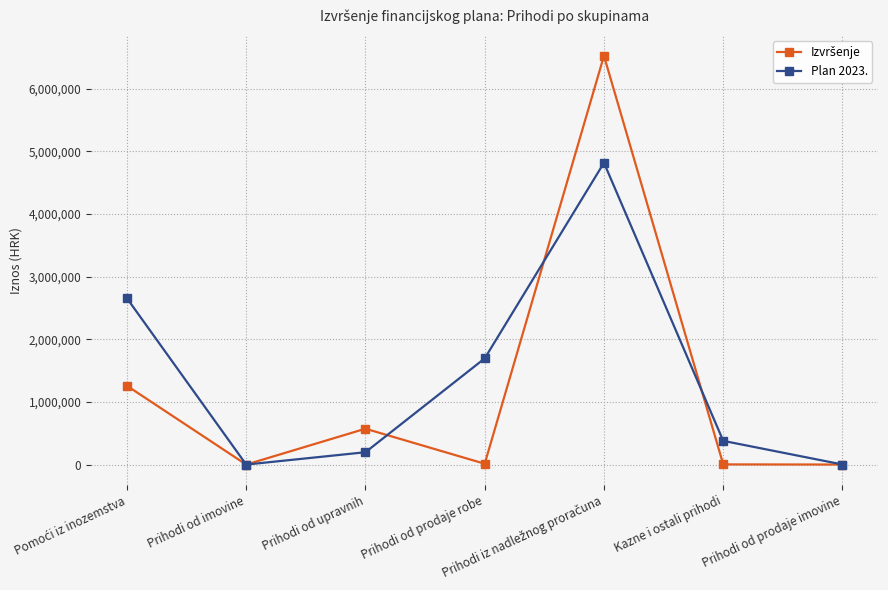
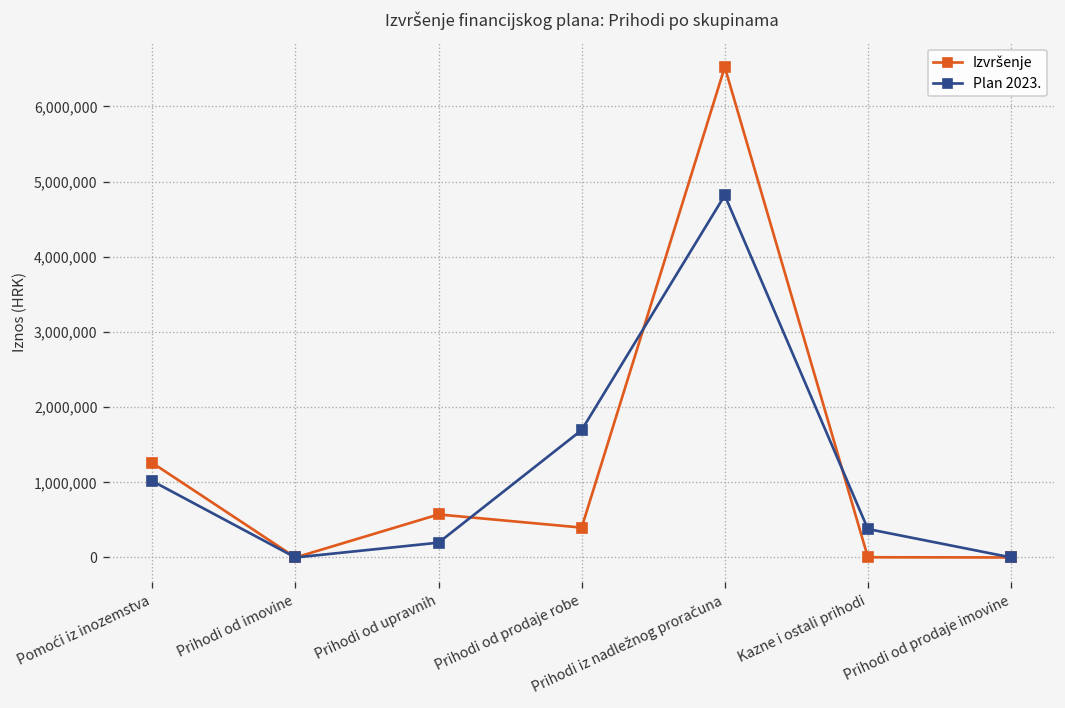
Plan 2023., Pomoći iz inozemstva: 2,700,000 -> 1,000,000
Izvršenje, Prihodi od prodaje robe: 0 -> 400,000
